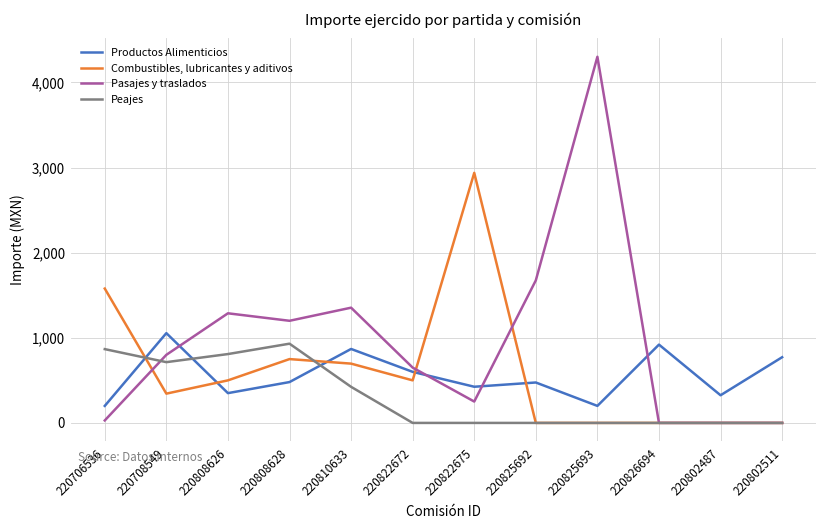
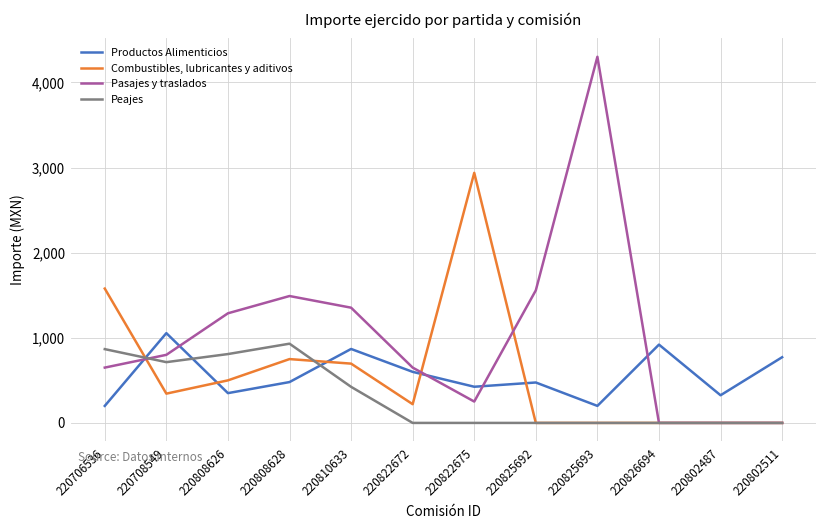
Pasajes y traslados, 220706536: 0 -> 700
Pasajes y traslados, 220808628: 1,200 -> 1,500
Combustibles, lubricantes y aditivos, 220822672: 500 -> 200
Pasajes y traslados, 220825692: 1,700 -> 1,600
